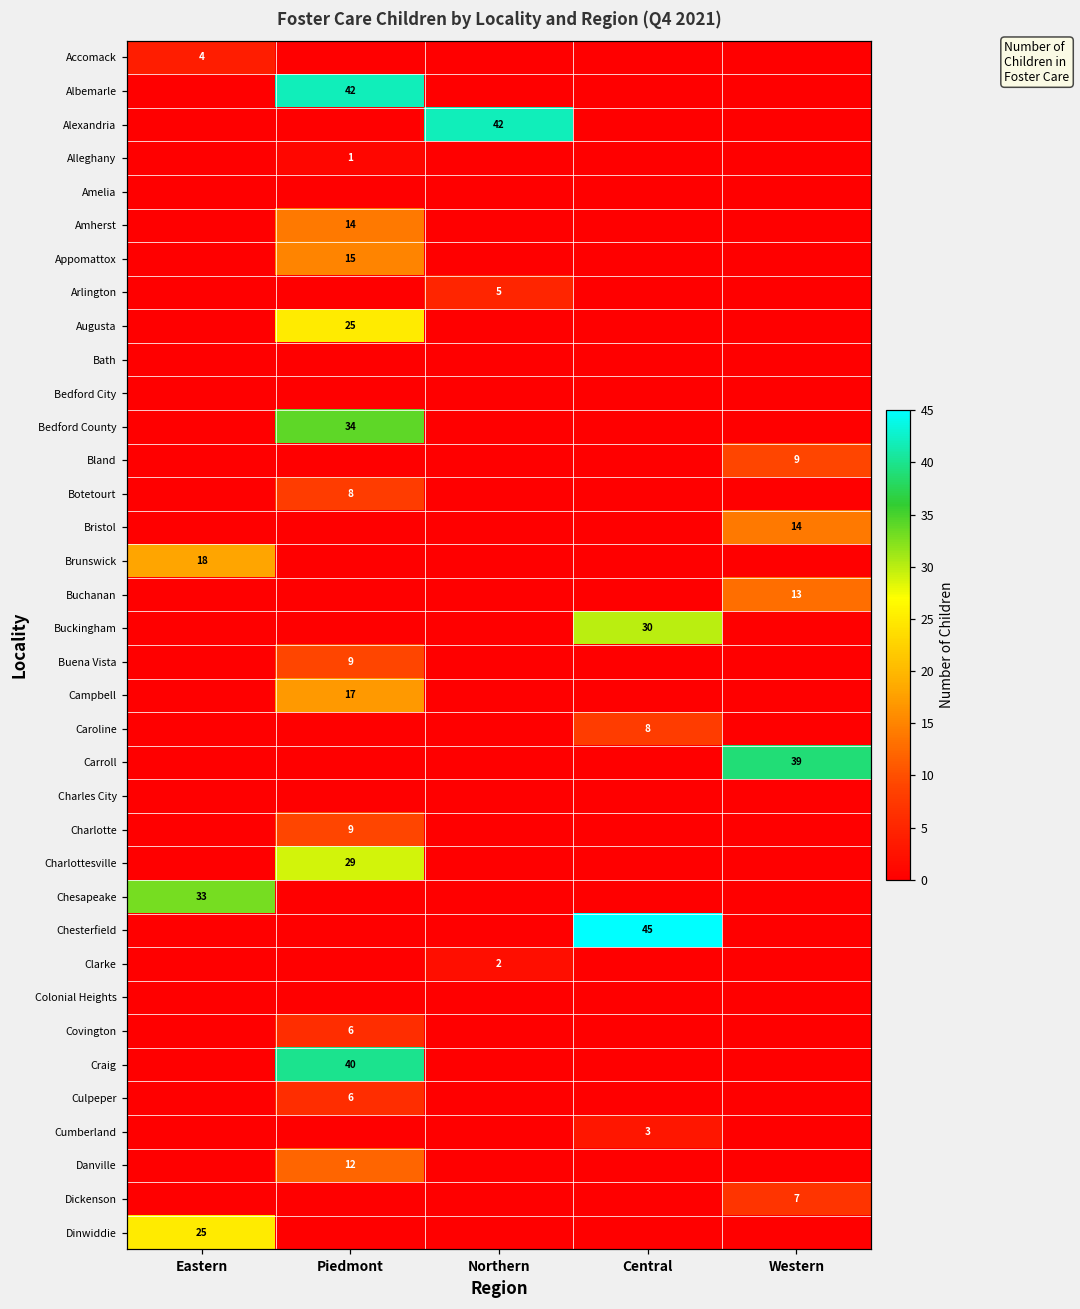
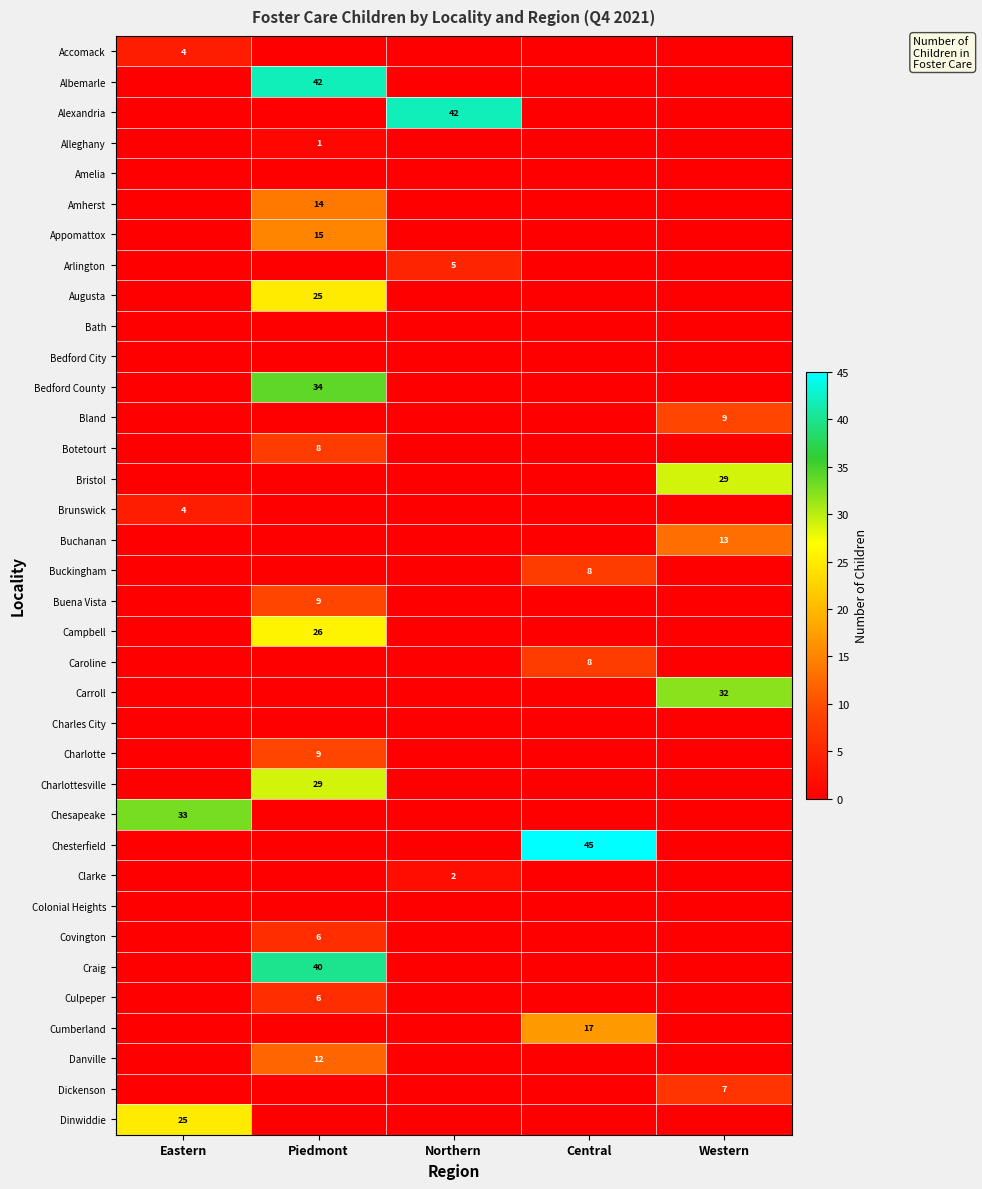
Bristol, Western: 14 -> 29
Brunswick, Eastern: 18 -> 4
Buckingham, Central: 30 -> 8
Campbell, Piedmont: 17 -> 26
Carroll, Western: 39 -> 32
Cumberland, Central: 3 -> 17
